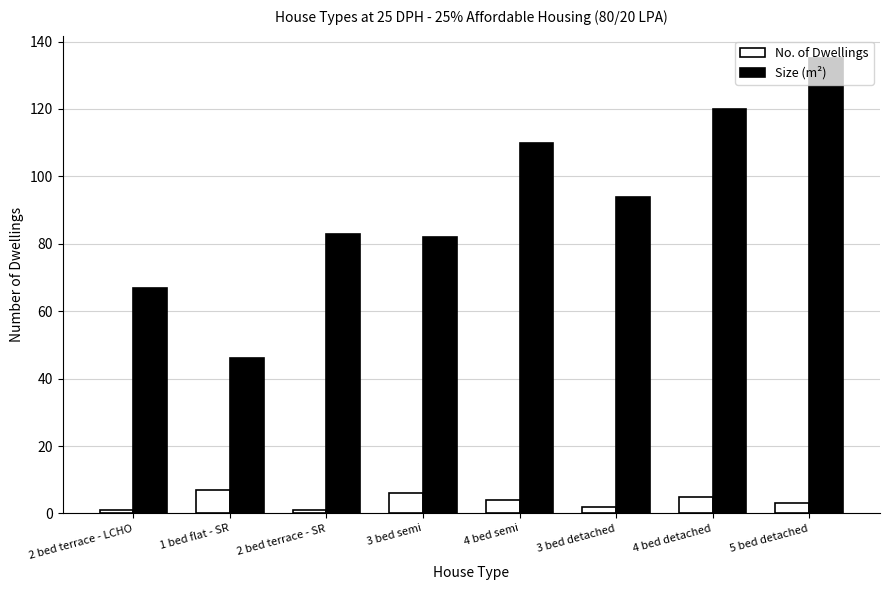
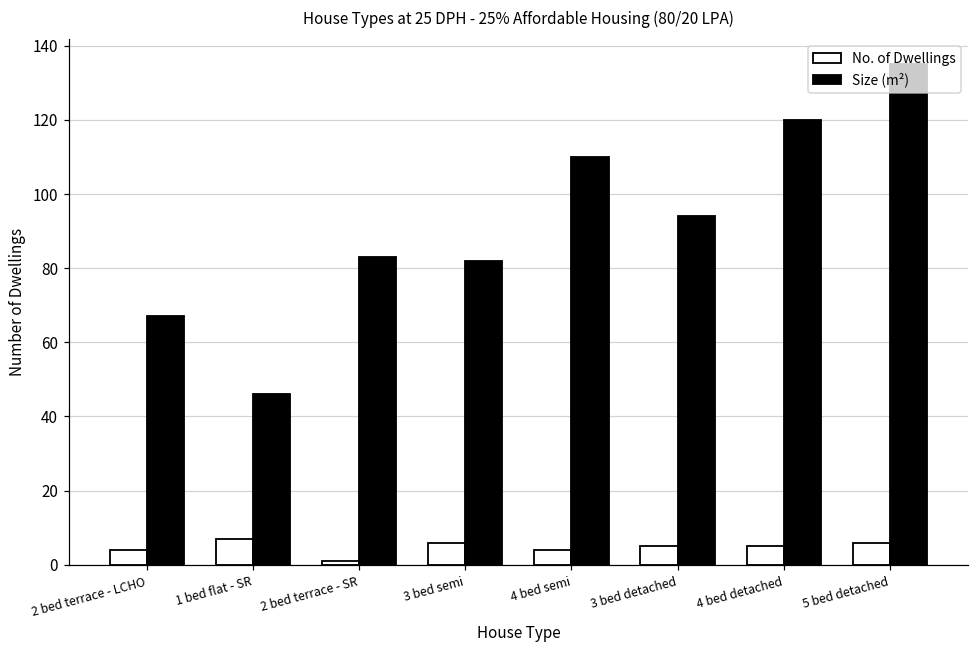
No. of Dwellings, 2 bed terrace - LCHO: 1 -> 4
No. of Dwellings, 3 bed detached: 2 -> 5
No. of Dwellings, 5 bed detached: 3 -> 6
